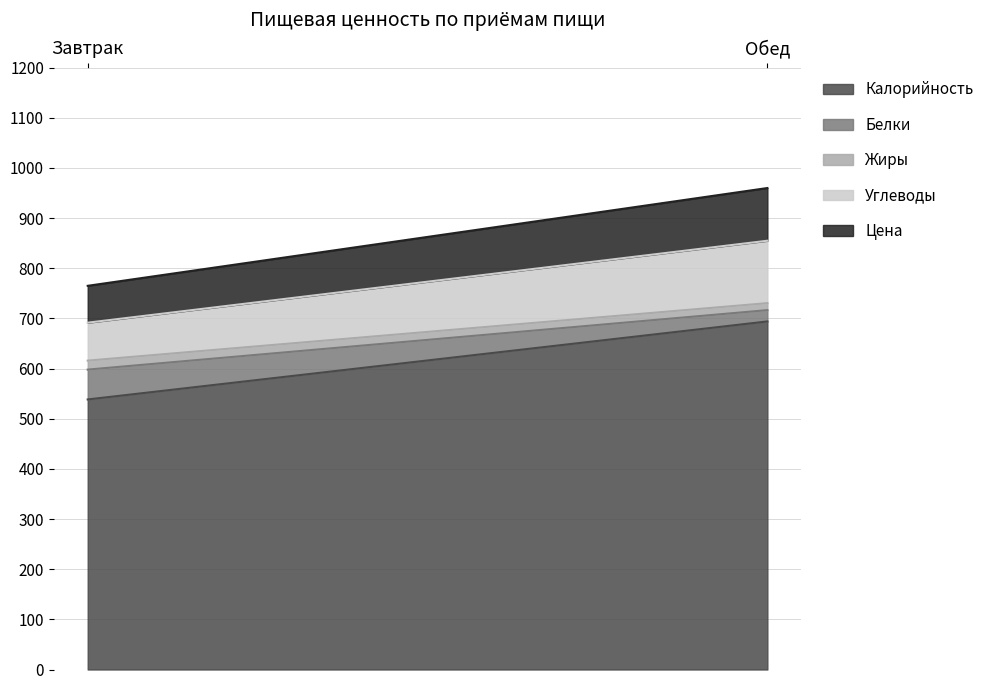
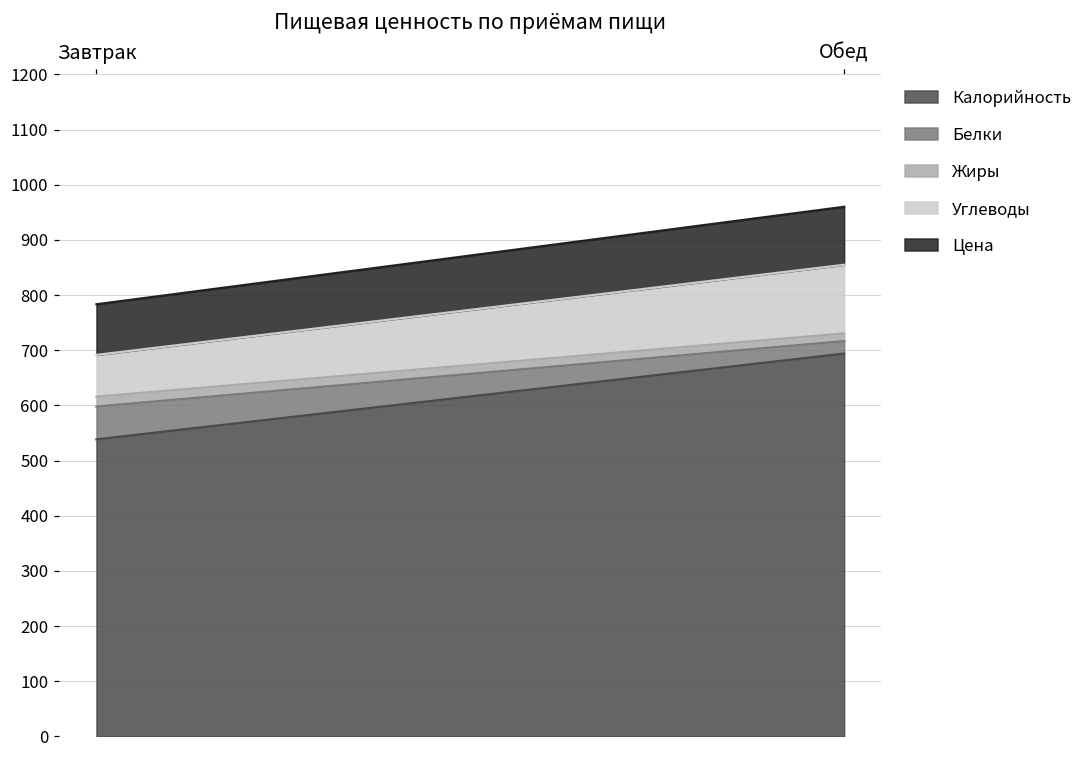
Цена, Завтрак: 70 -> 90
